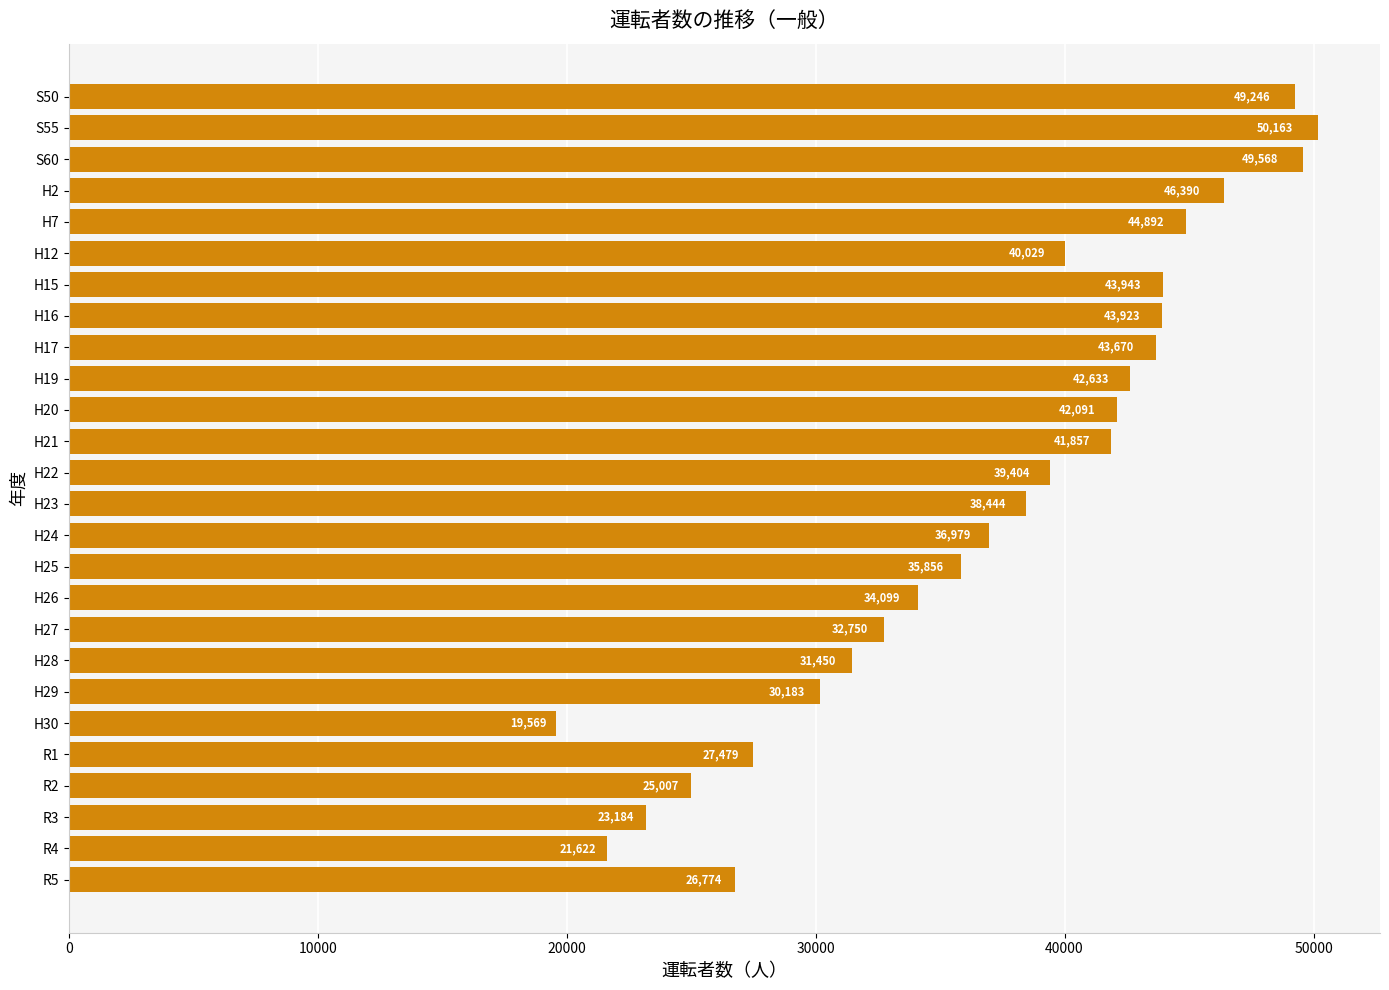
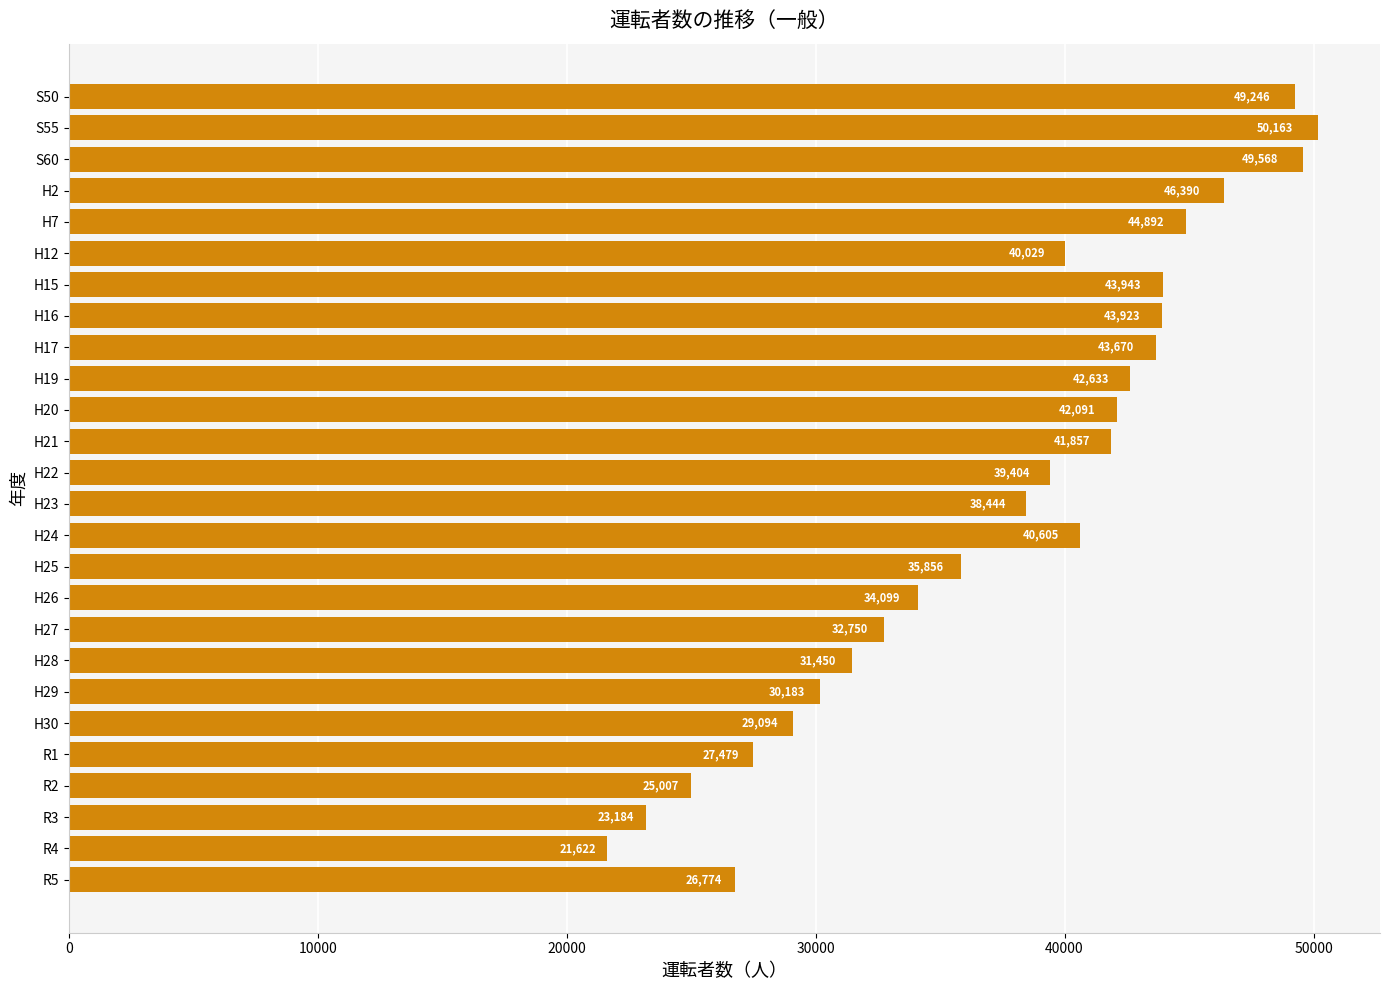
H24: 36,979 -> 40,605
H30: 19,569 -> 29,094
